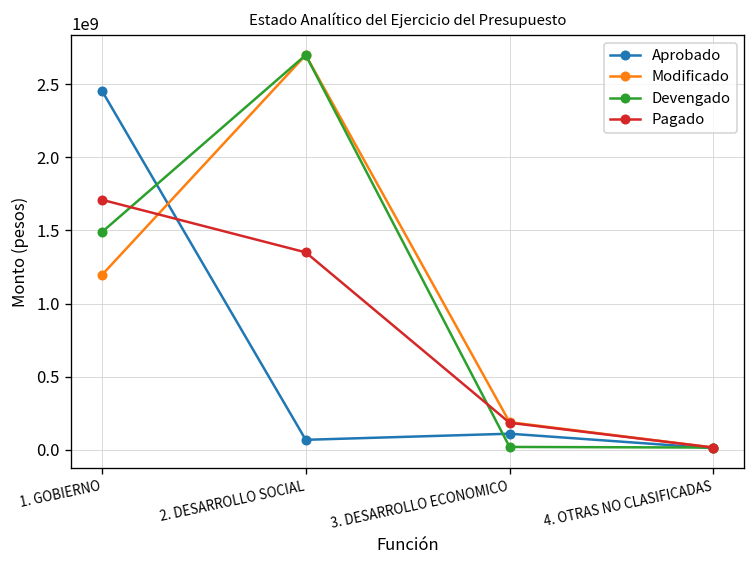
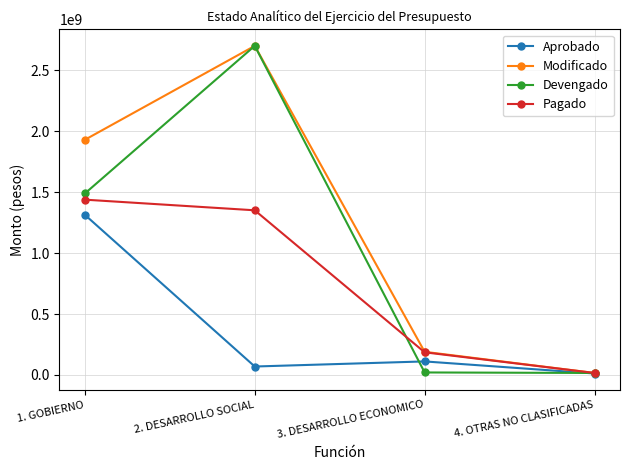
Aprobado, 1. GOBIERNO: 2460000000 -> 1310000000
Modificado, 1. GOBIERNO: 1200000000 -> 1930000000
Pagado, 1. GOBIERNO: 1710000000 -> 1440000000
